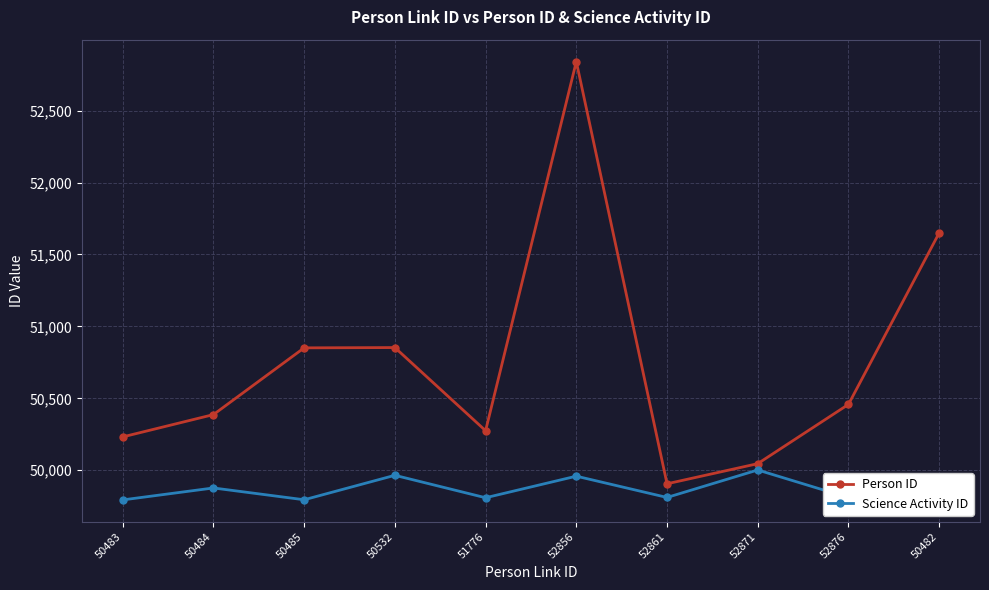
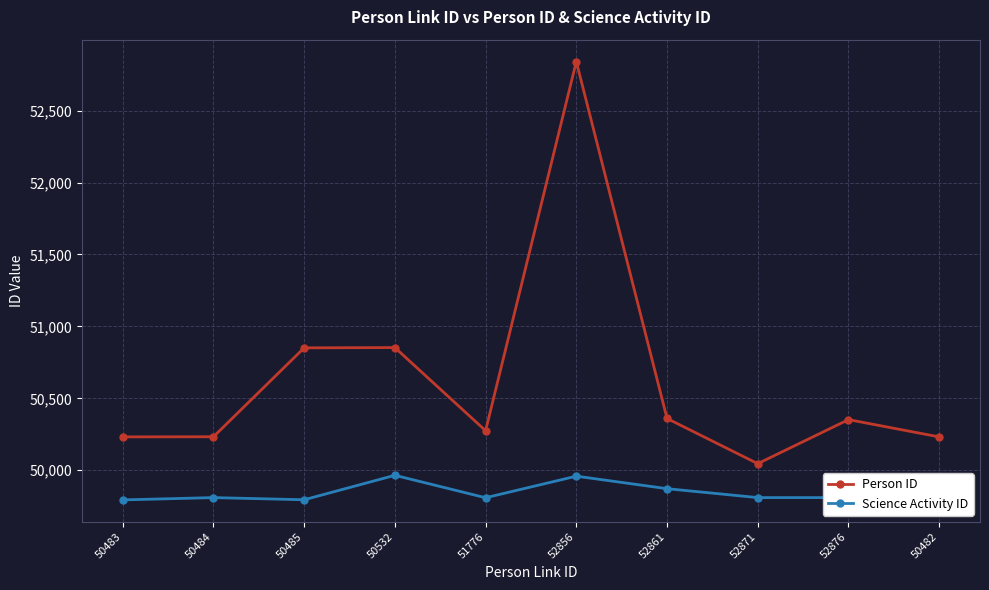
Person ID, 50484: 50,390 -> 50,230
Science Activity ID, 50484: 49,880 -> 49,810
Person ID, 52861: 49,910 -> 50,360
Science Activity ID, 52861: 49,810 -> 49,870
Science Activity ID, 52871: 50,000 -> 49,810
Person ID, 52876: 50,460 -> 50,350
Person ID, 50482: 51,650 -> 50,230
